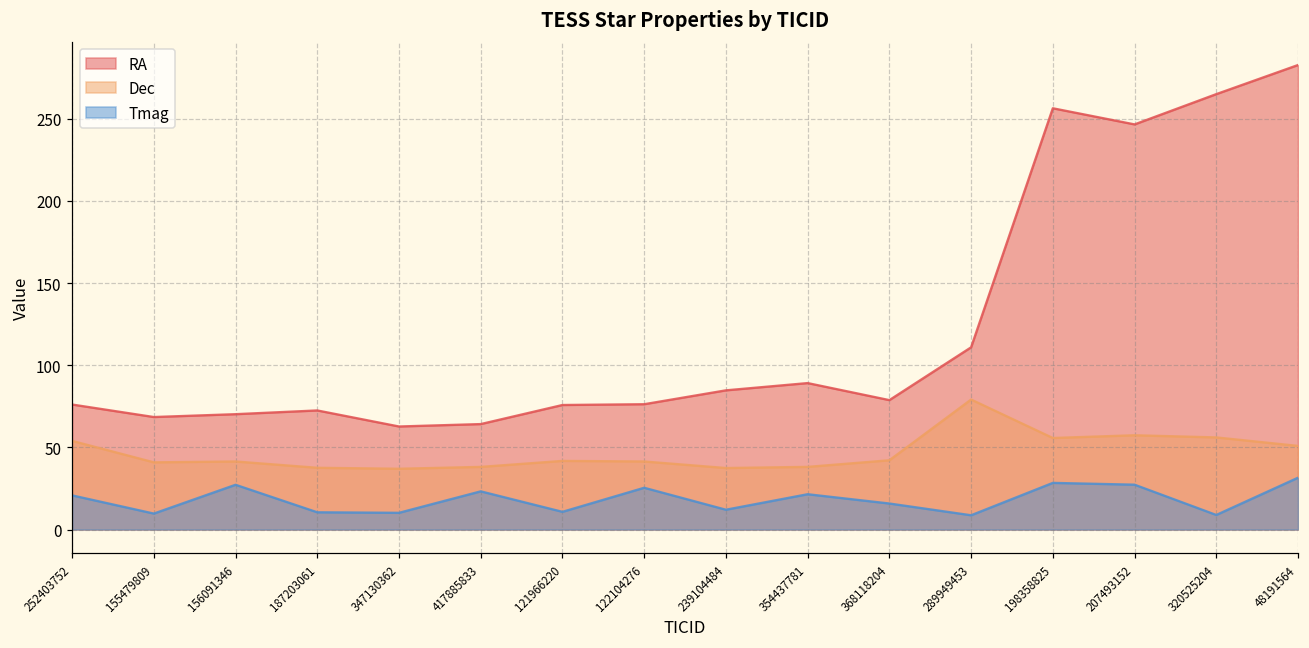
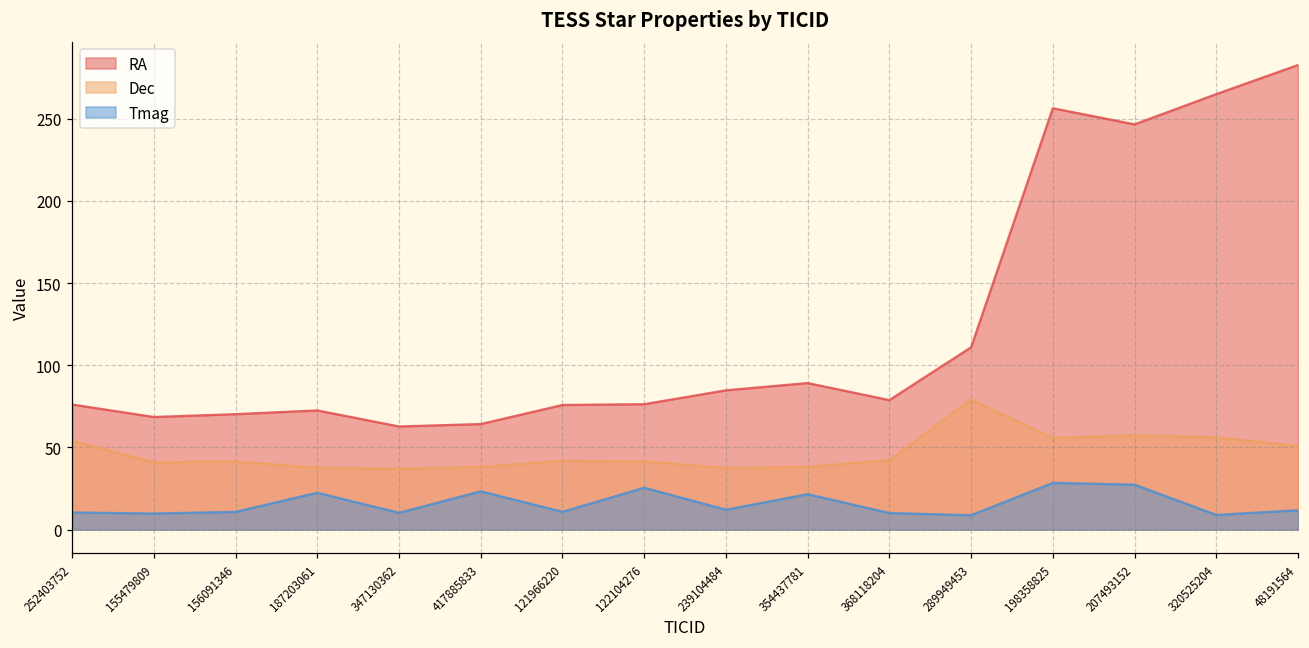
Tmag, 252403752: 21 -> 10
Tmag, 156091346: 27 -> 11
Tmag, 187203061: 11 -> 22
Tmag, 368118204: 16 -> 10
Tmag, 48191564: 32 -> 12
